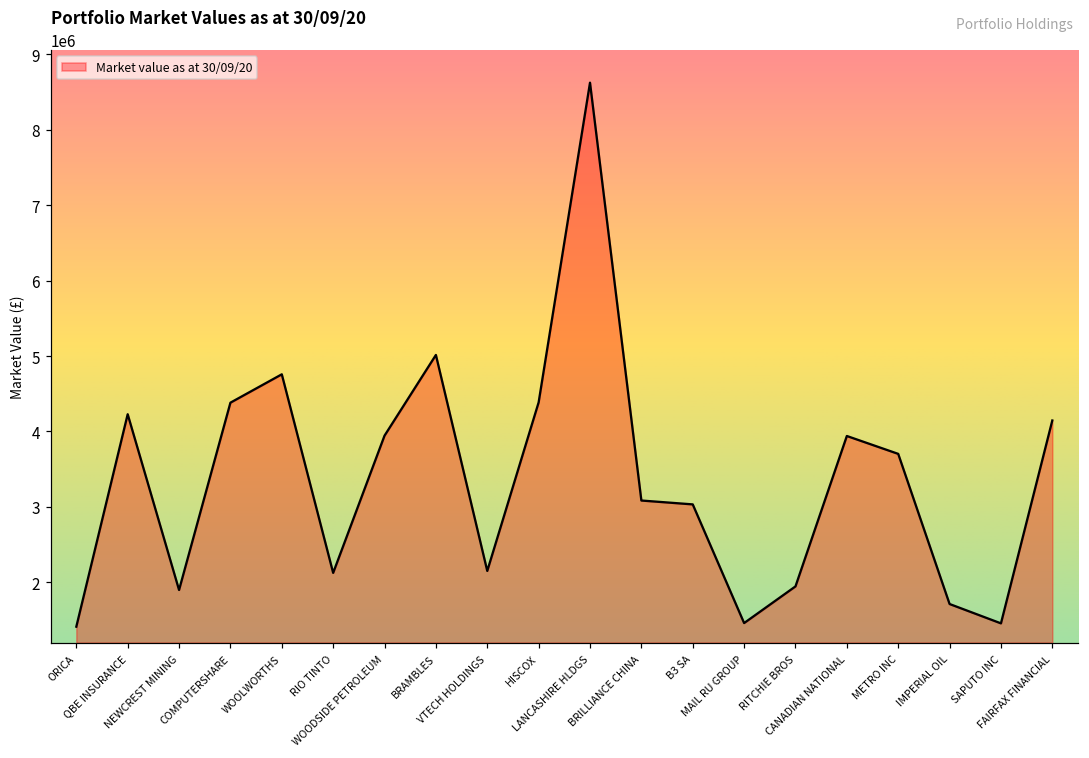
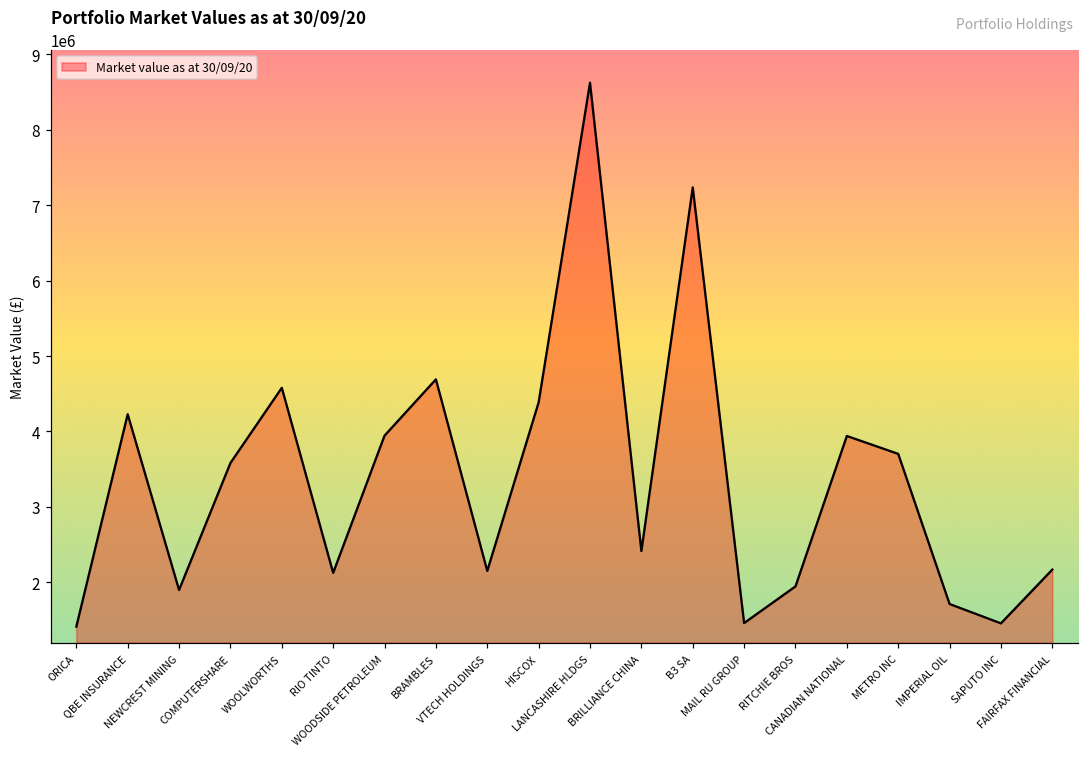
COMPUTERSHARE: 4400000 -> 3600000
WOOLWORTHS: 4800000 -> 4600000
BRAMBLES: 5000000 -> 4700000
BRILLIANCE CHINA: 3100000 -> 2400000
B3 SA: 3000000 -> 7200000
FAIRFAX FINANCIAL: 4100000 -> 2200000
